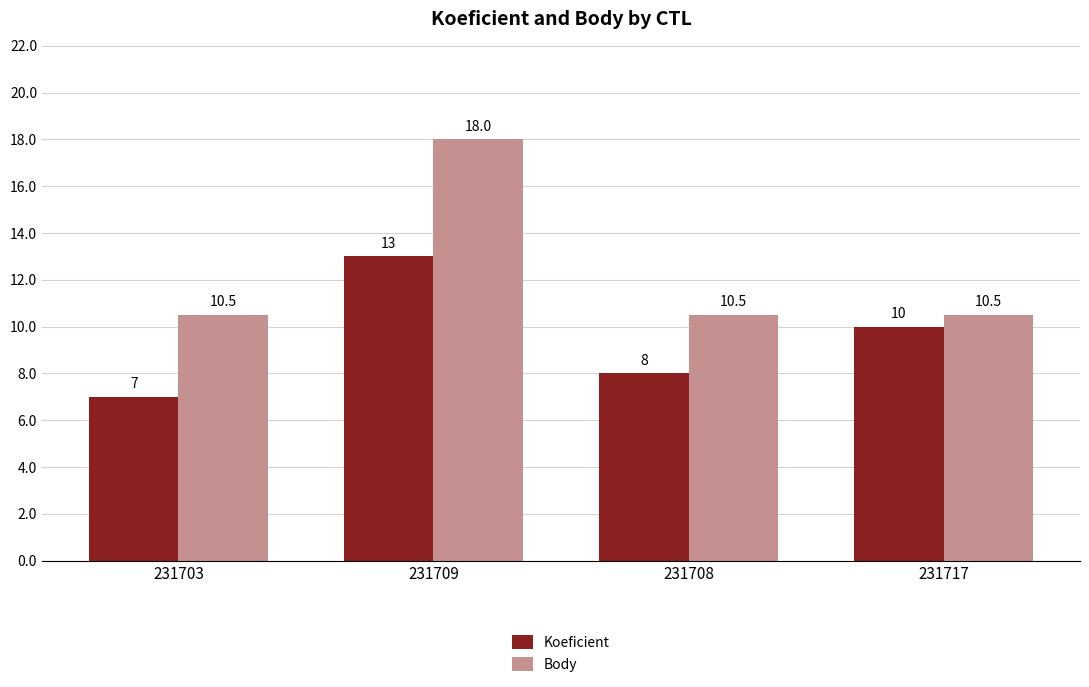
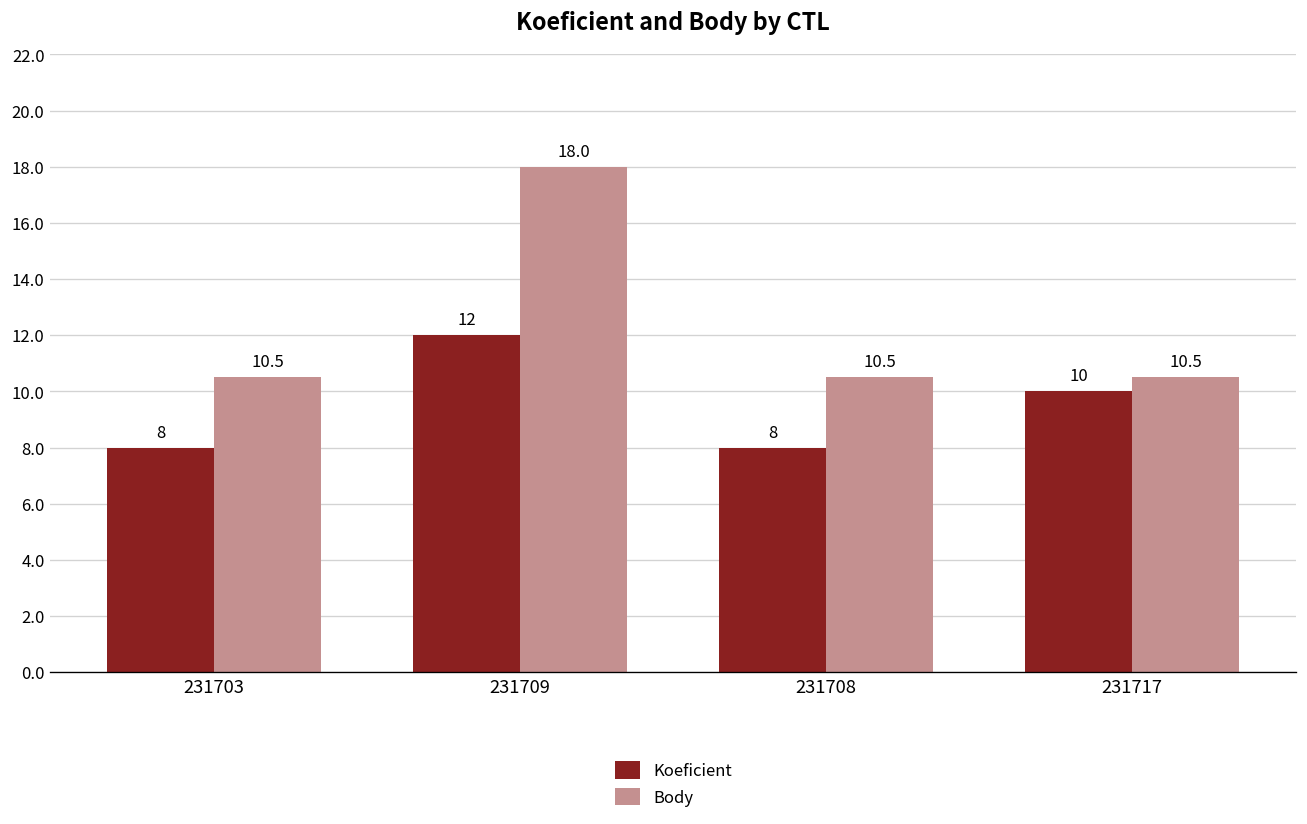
Koeficient, 231703: 7 -> 8
Koeficient, 231709: 13 -> 12
